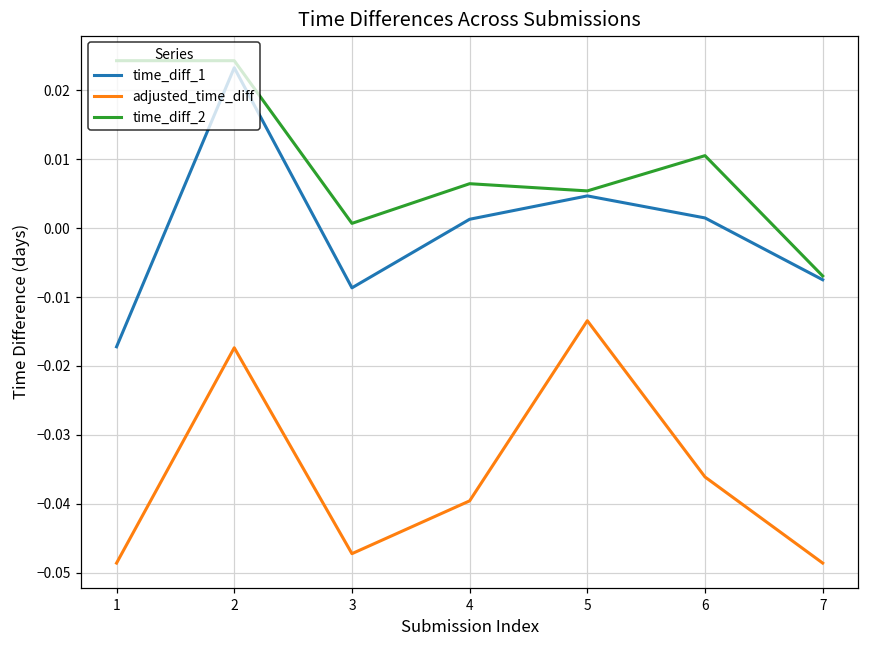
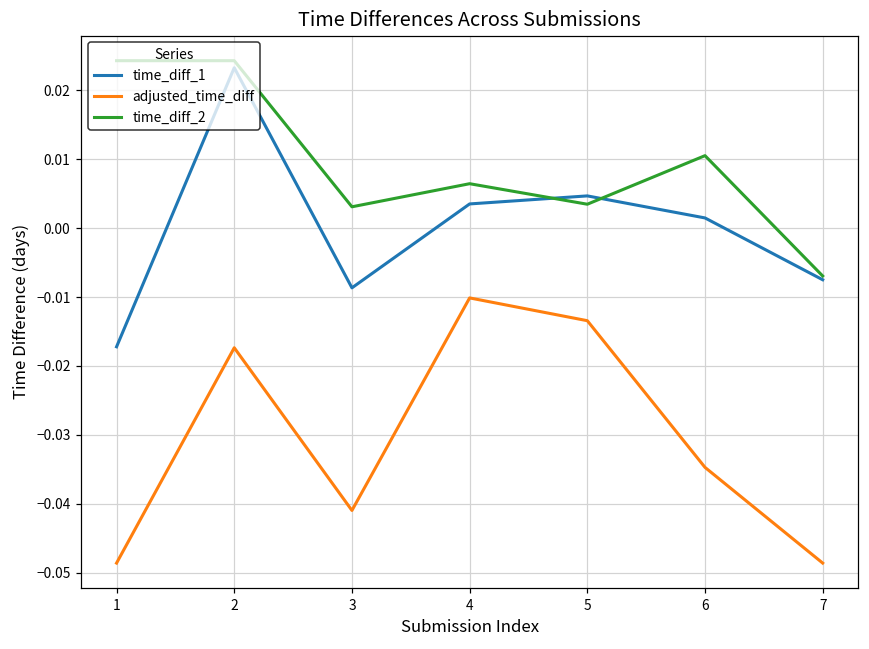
adjusted_time_diff, 3: -0.047 -> -0.041
time_diff_2, 3: 0.001 -> 0.003
time_diff_1, 4: 0.001 -> 0.004
adjusted_time_diff, 4: -0.040 -> -0.010
time_diff_2, 5: 0.005 -> 0.003
adjusted_time_diff, 6: -0.036 -> -0.035
